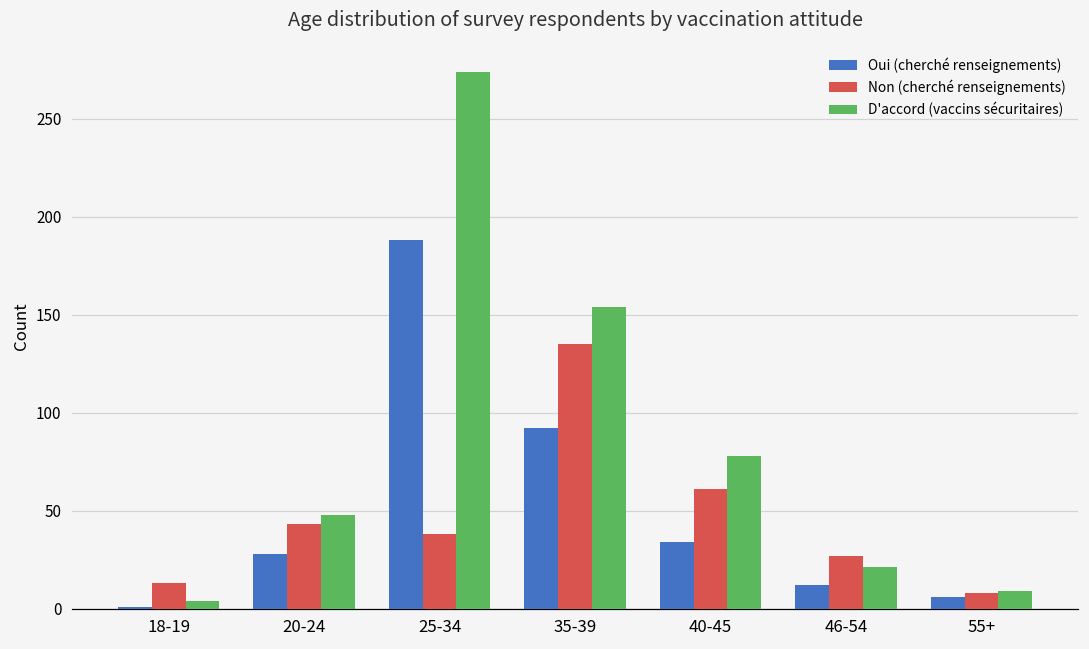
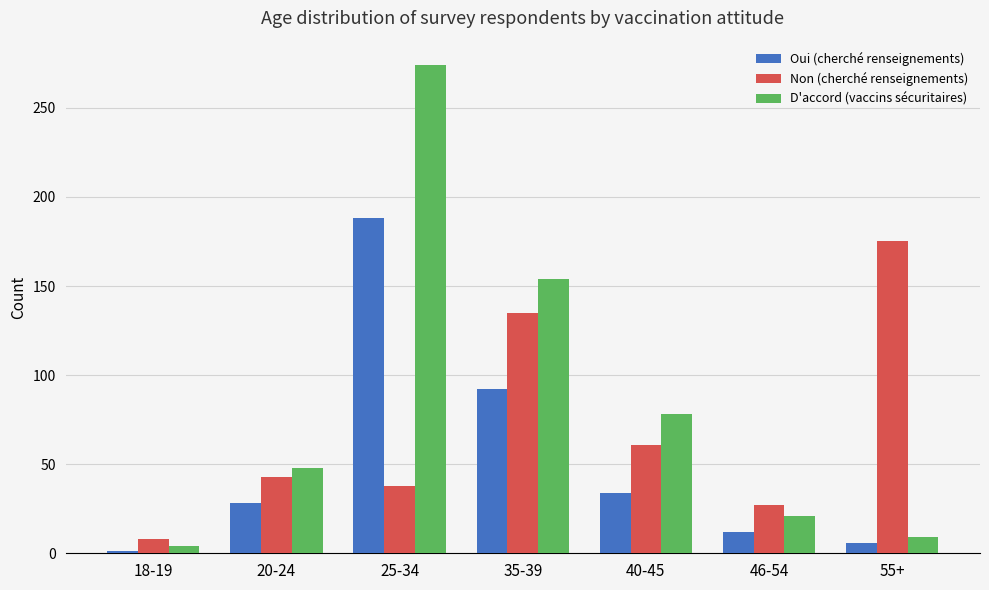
Non (cherché renseignements), 18-19: 13 -> 8
Non (cherché renseignements), 55+: 8 -> 175
